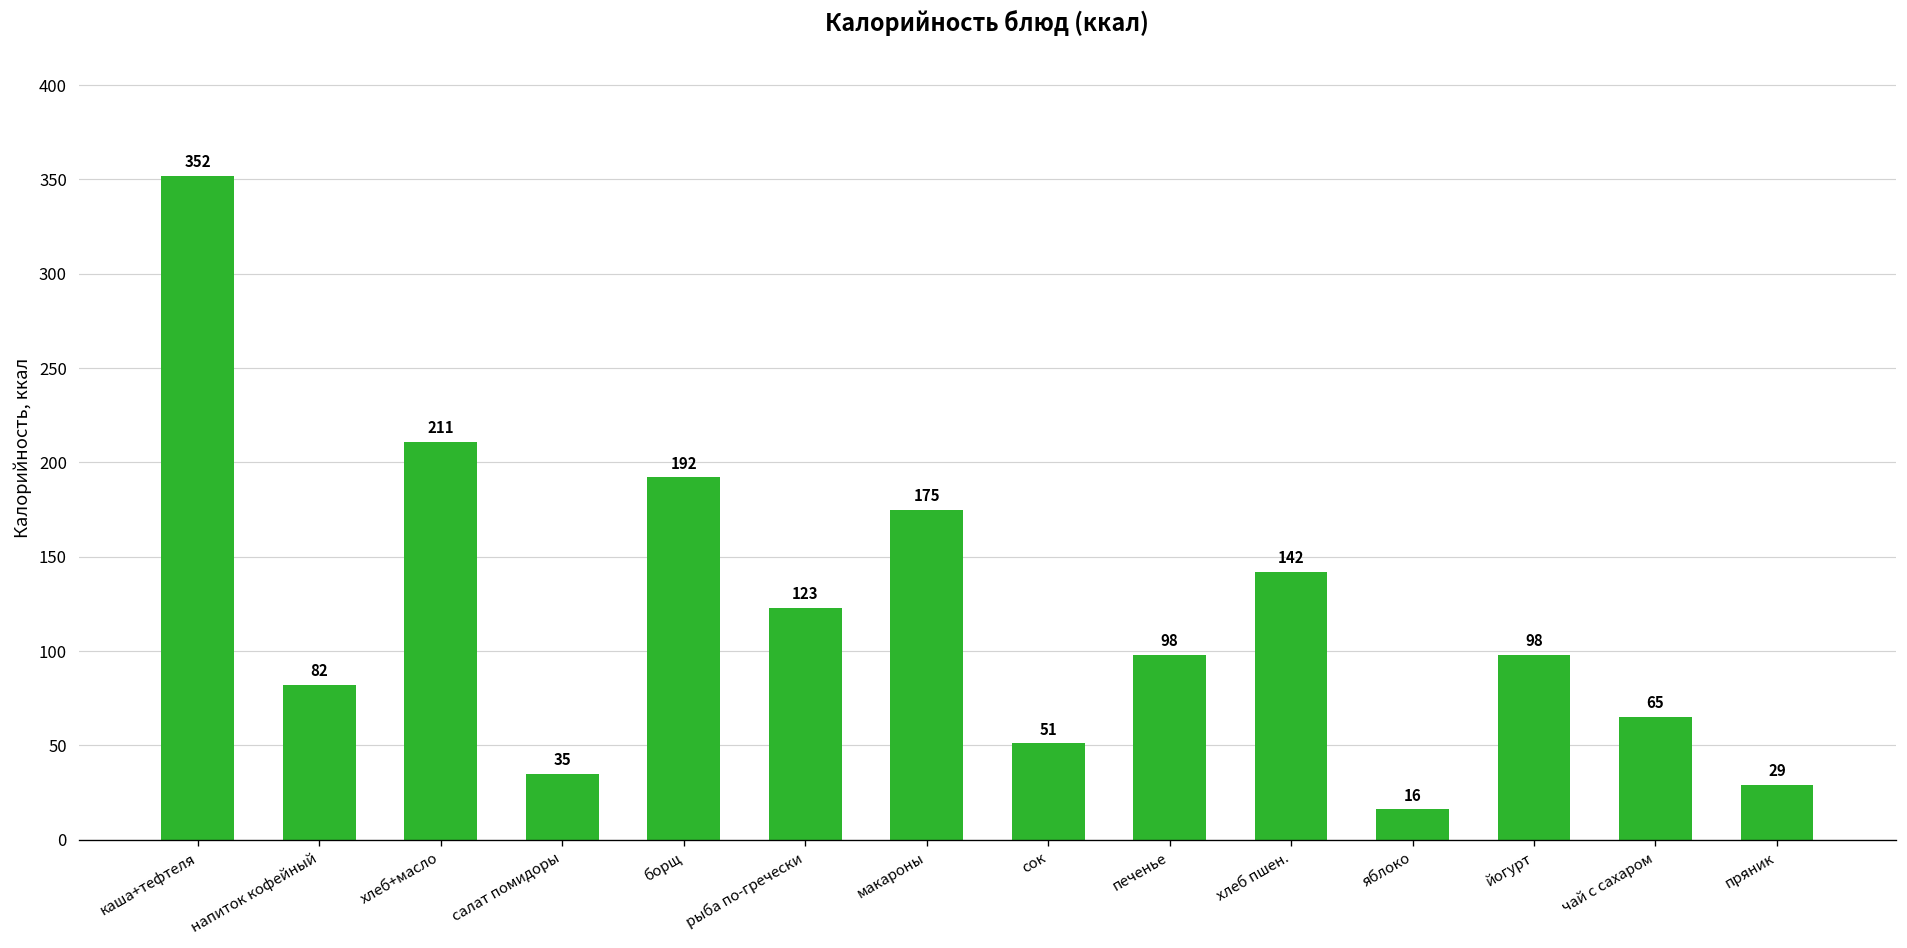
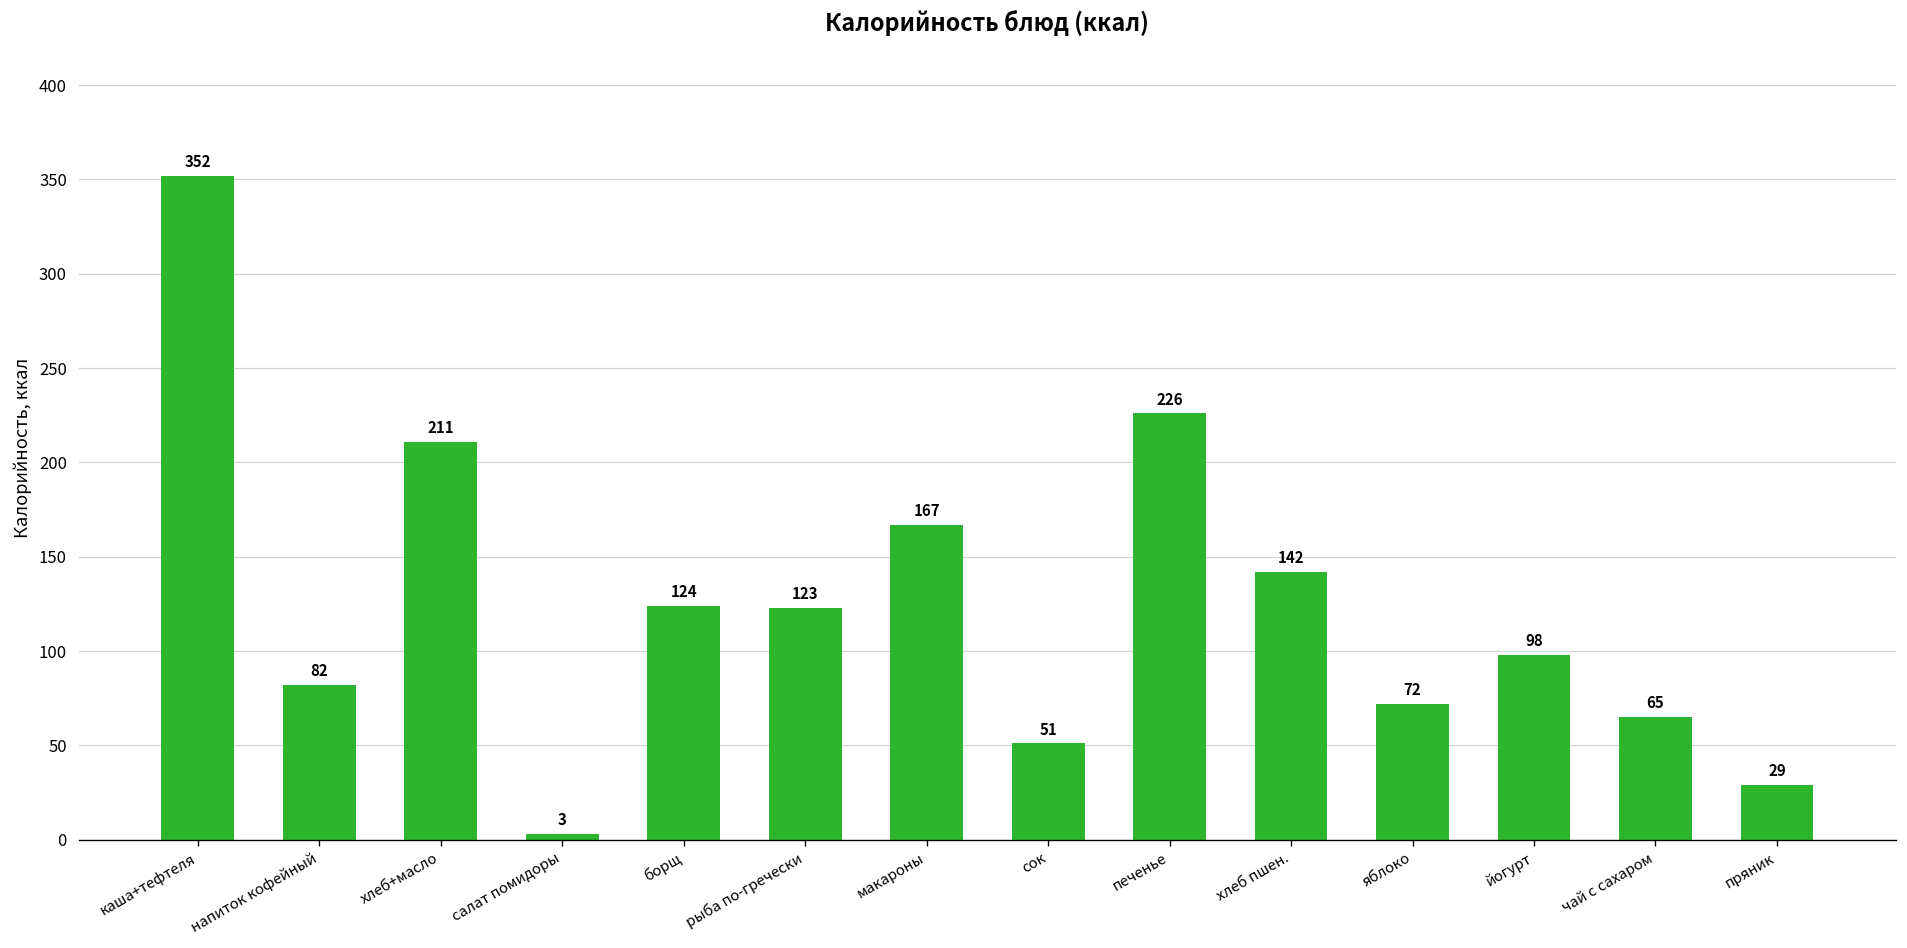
салат помидоры: 35 -> 3
борщ: 192 -> 124
макароны: 175 -> 167
печенье: 98 -> 226
яблоко: 16 -> 72
